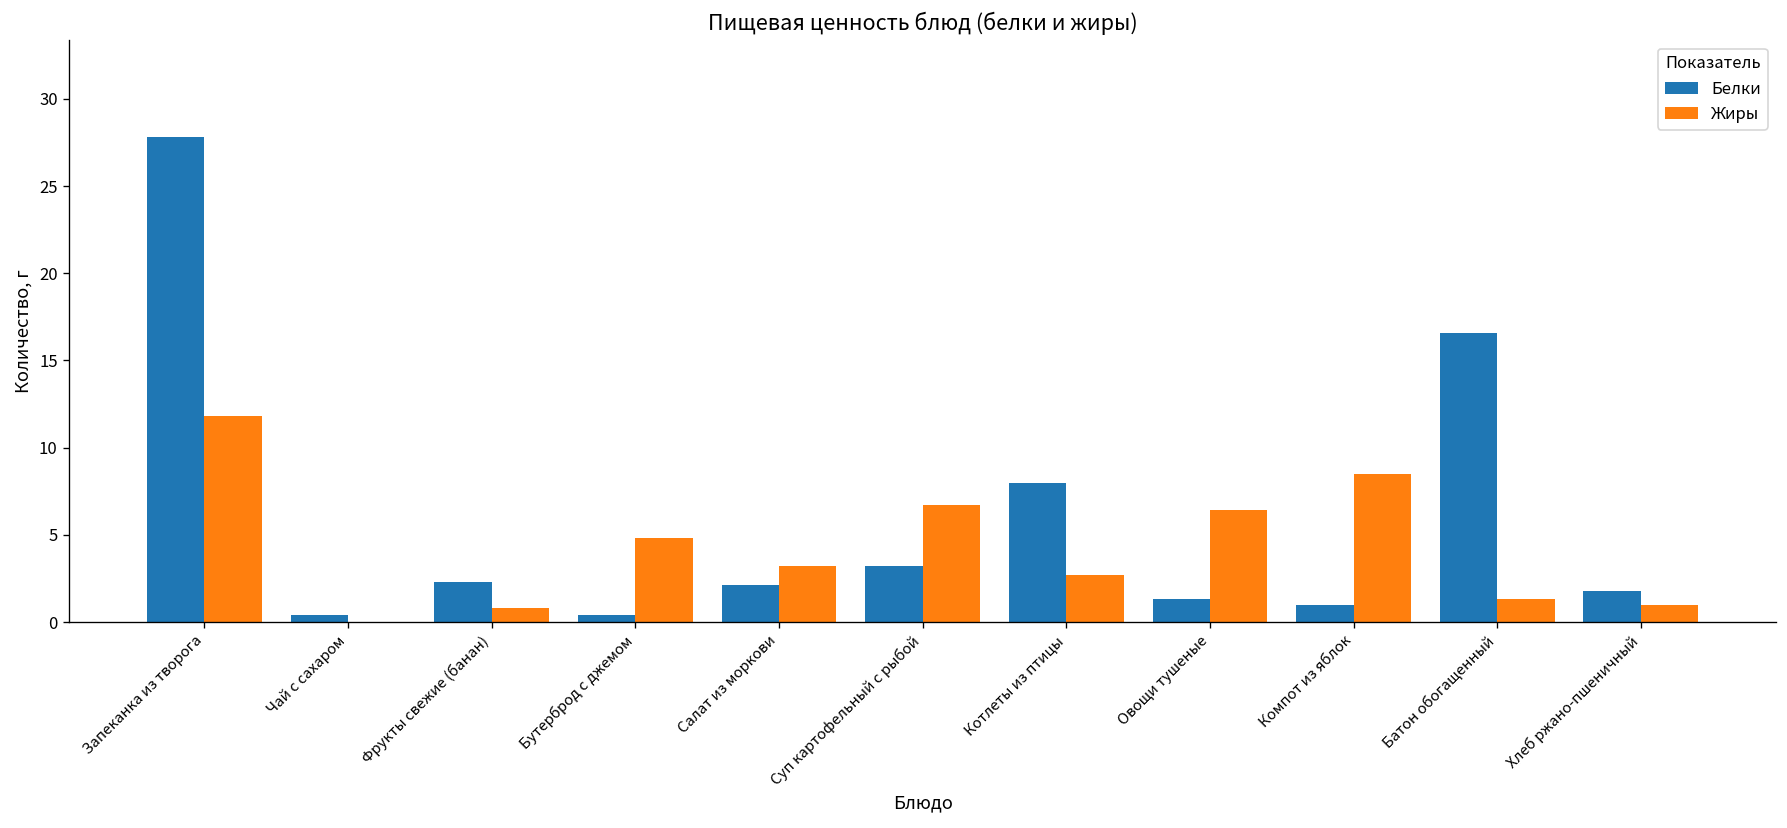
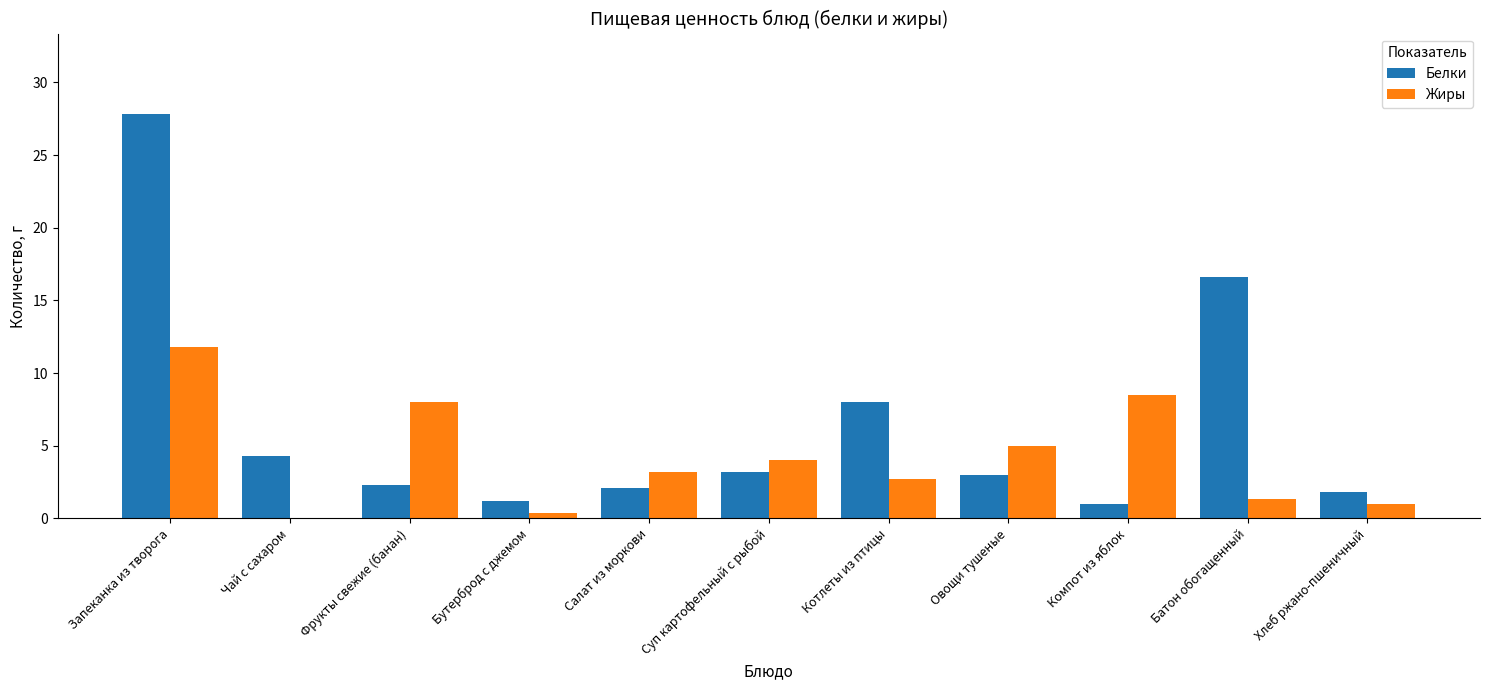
Белки, Чай с сахаром: 0.4 -> 4.3
Жиры, Фрукты свежие (банан): 0.8 -> 8.0
Белки, Бутерброд с джемом: 0.4 -> 1.2
Жиры, Бутерброд с джемом: 4.8 -> 0.4
Жиры, Суп картофельный с рыбой: 6.7 -> 4.0
Белки, Овощи тушеные: 1.3 -> 3.0
Жиры, Овощи тушеные: 6.4 -> 5.0
